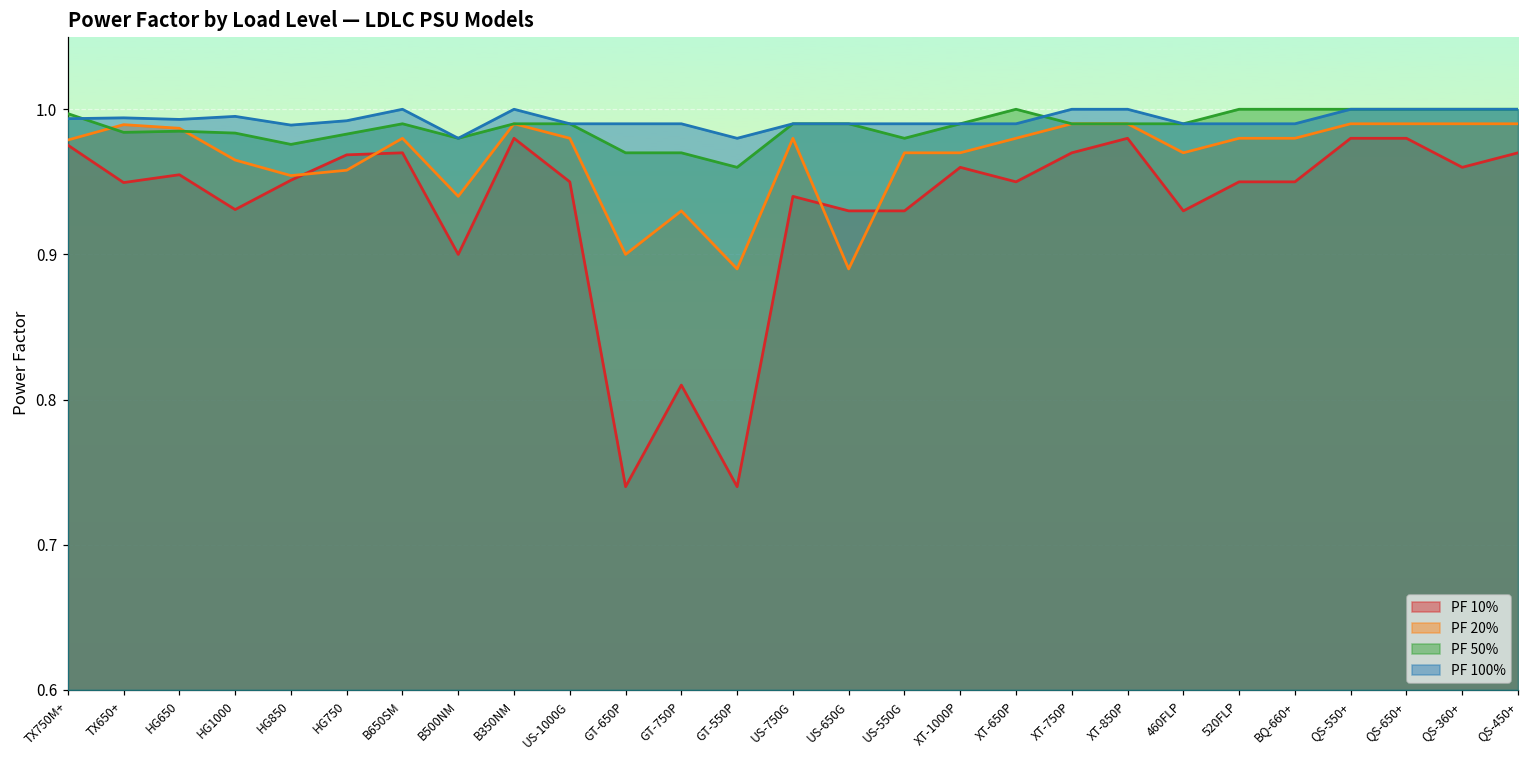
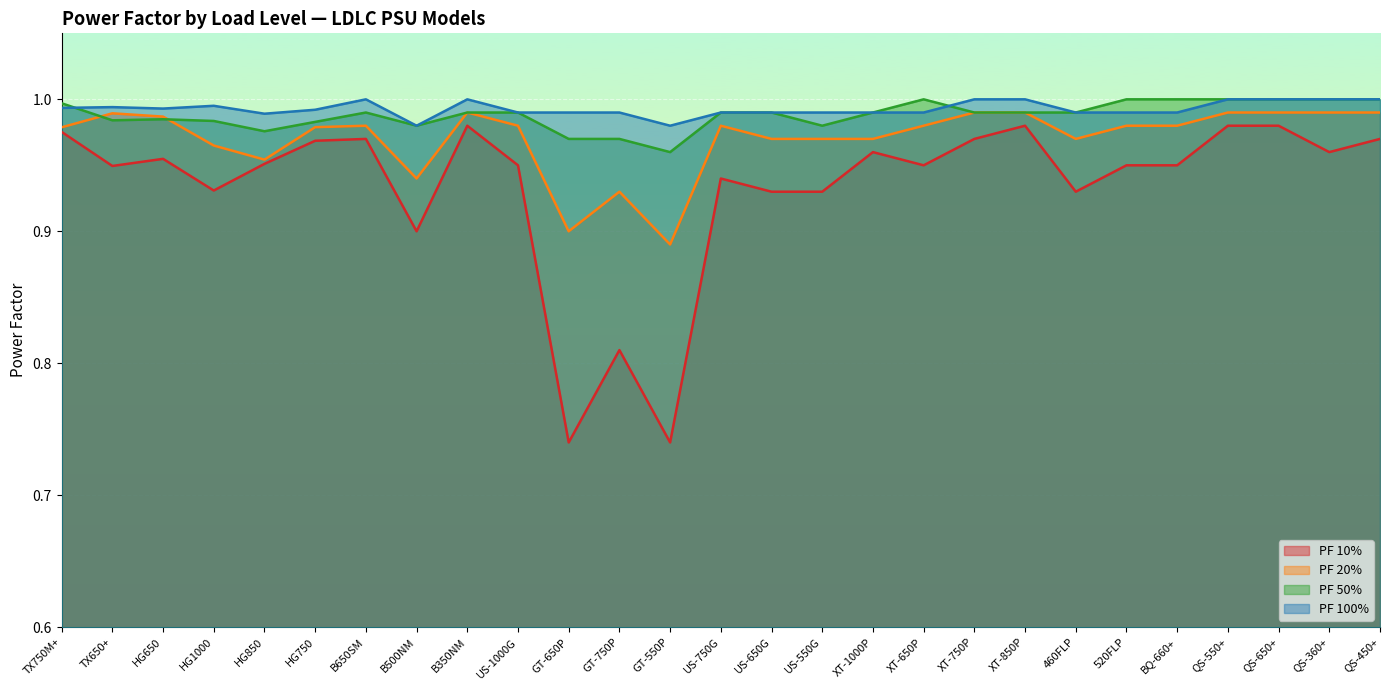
PF 20%, HG750: 0.958 -> 0.979
PF 20%, US-650G: 0.89 -> 0.97
